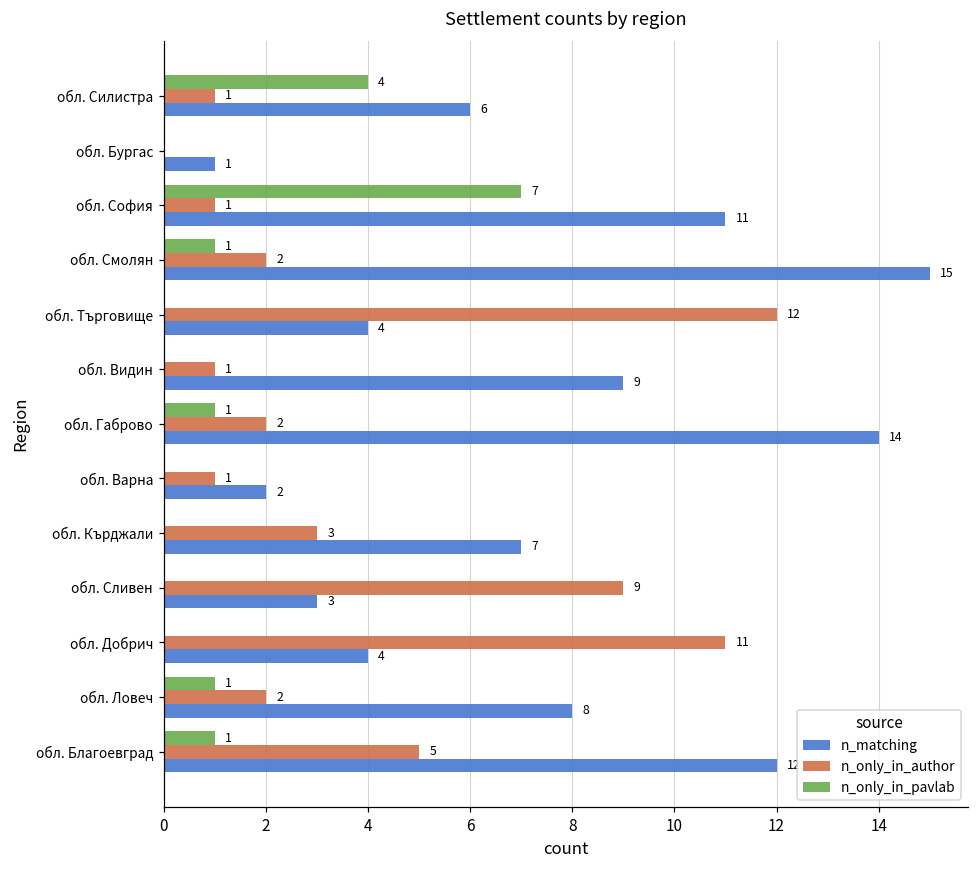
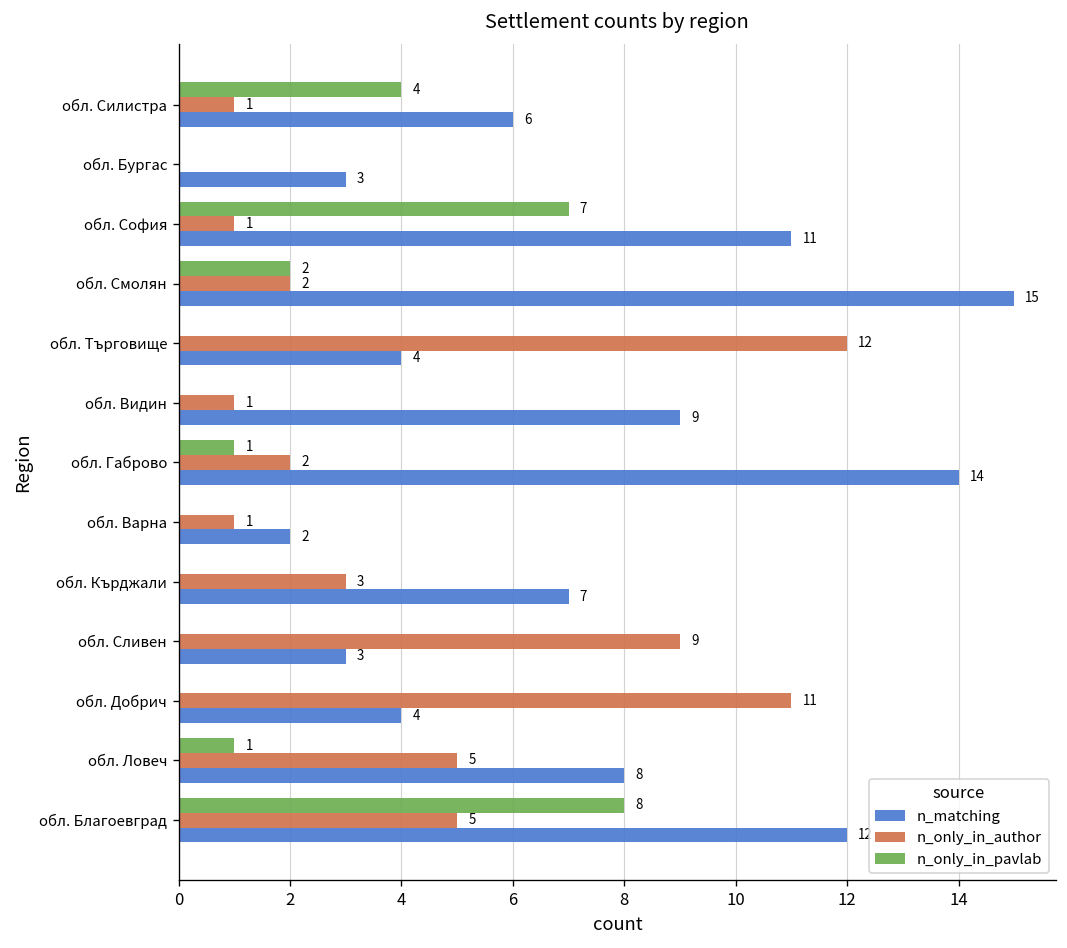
n_matching, обл. Бургас: 1 -> 3
n_only_in_pavlab, обл. Смолян: 1 -> 2
n_only_in_author, обл. Ловеч: 2 -> 5
n_only_in_pavlab, обл. Благоевград: 1 -> 8
